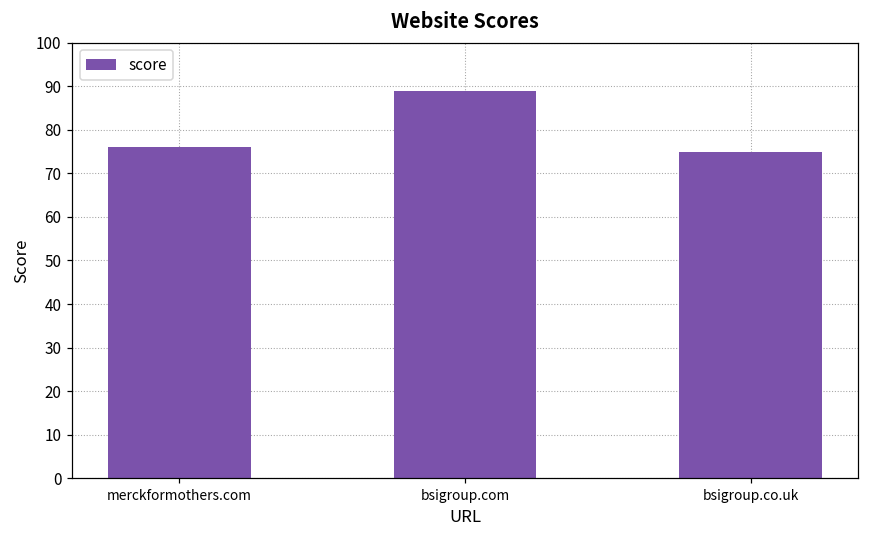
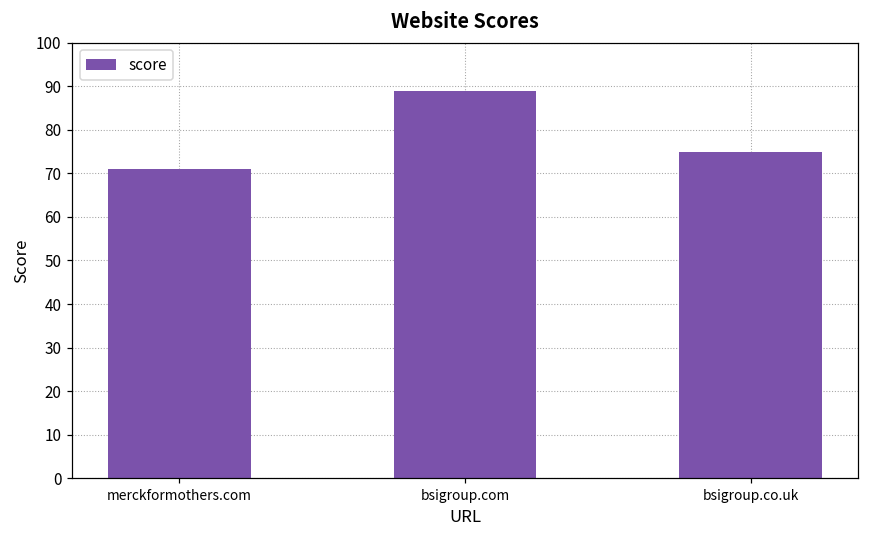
merckformothers.com: 76 -> 71
